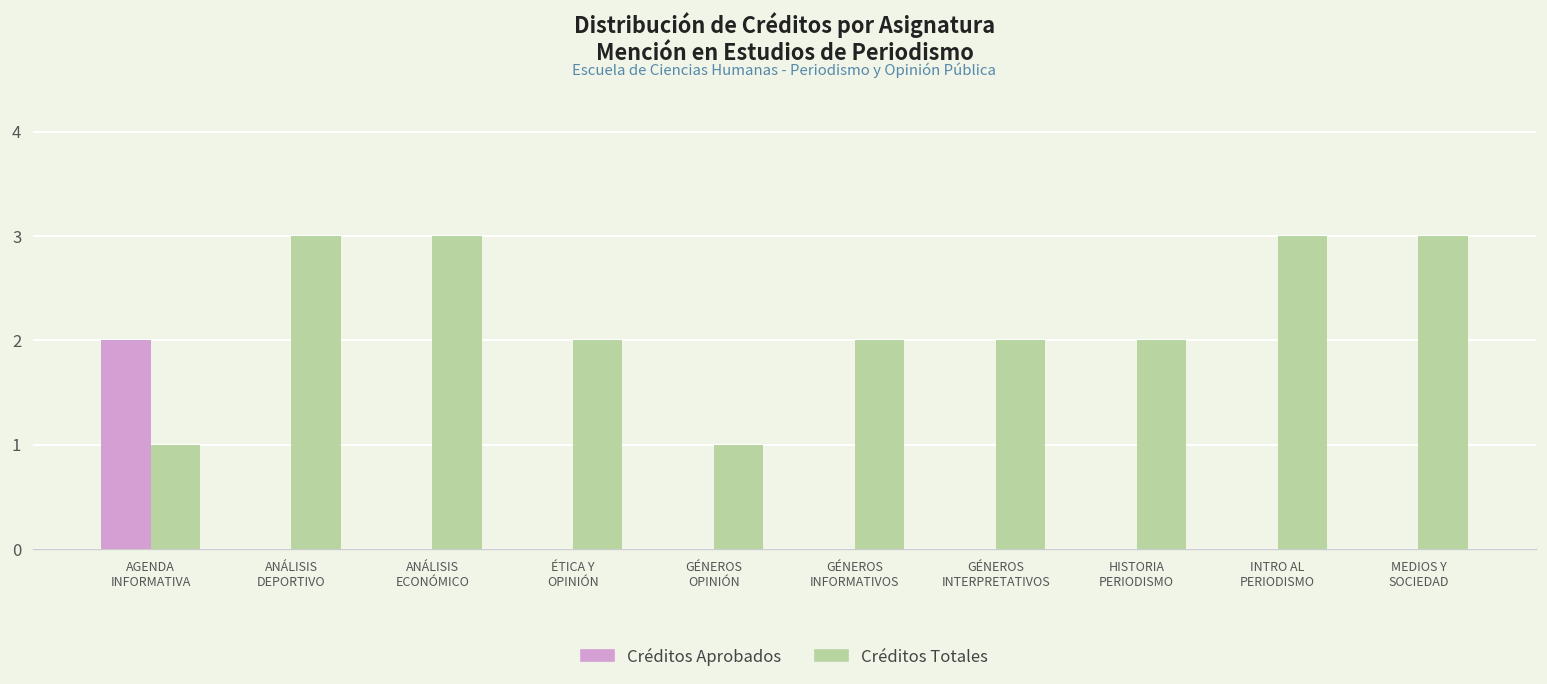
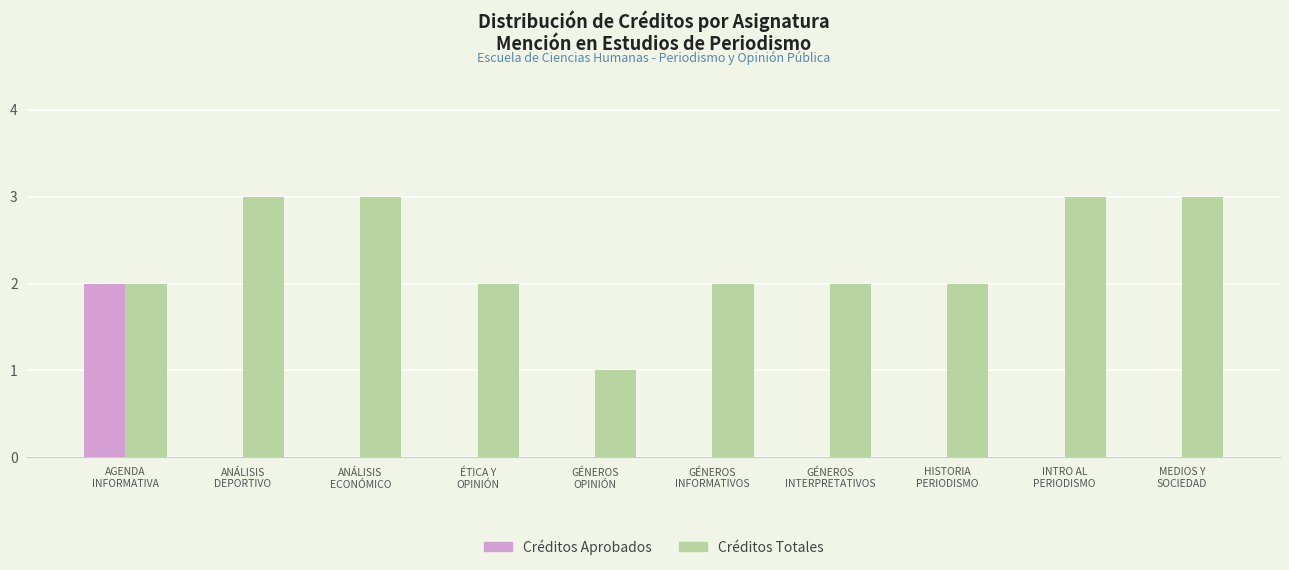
Créditos Totales, AGENDA INFORMATIVA: 1 -> 2
